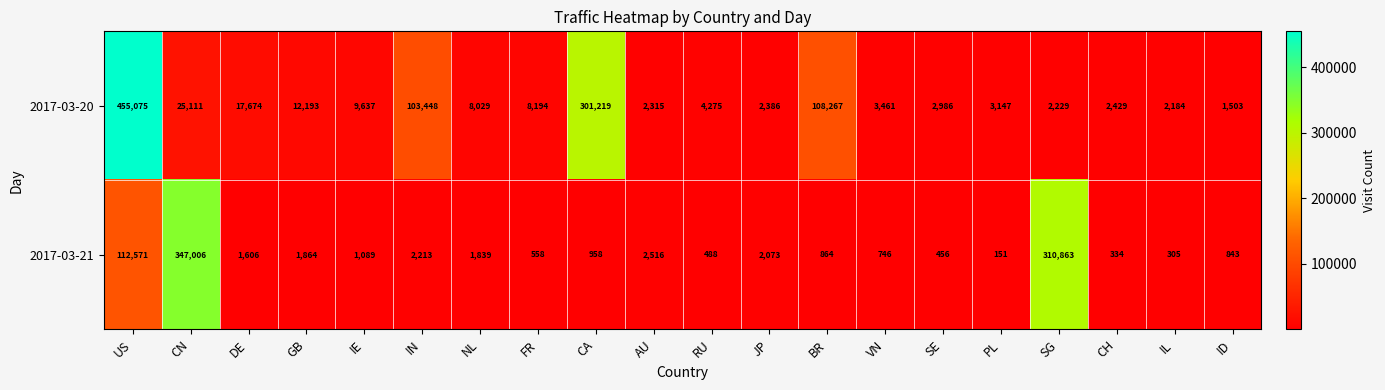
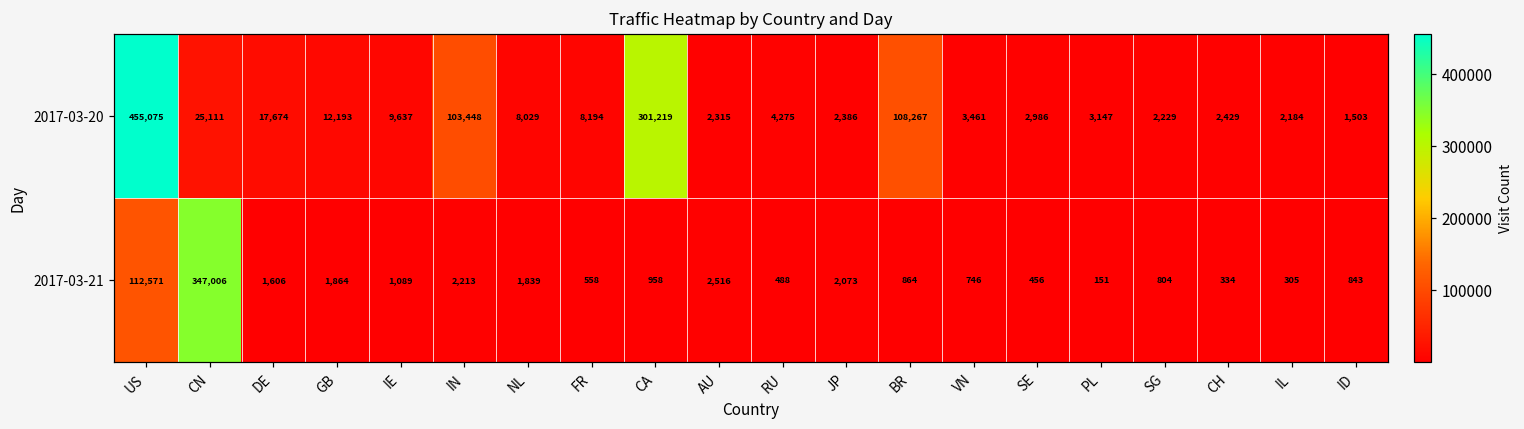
2017-03-21, SG: 310,863 -> 804
